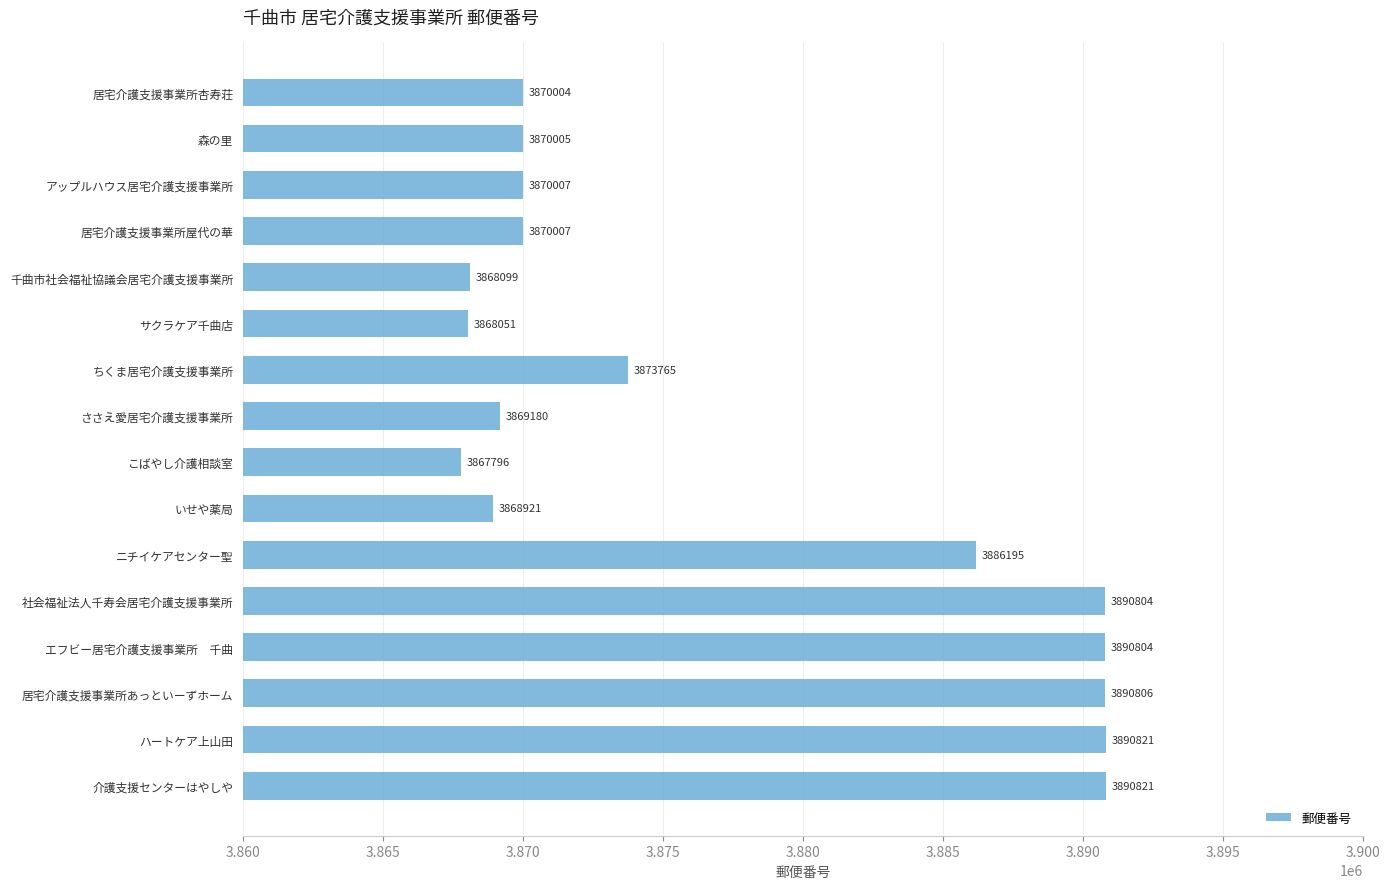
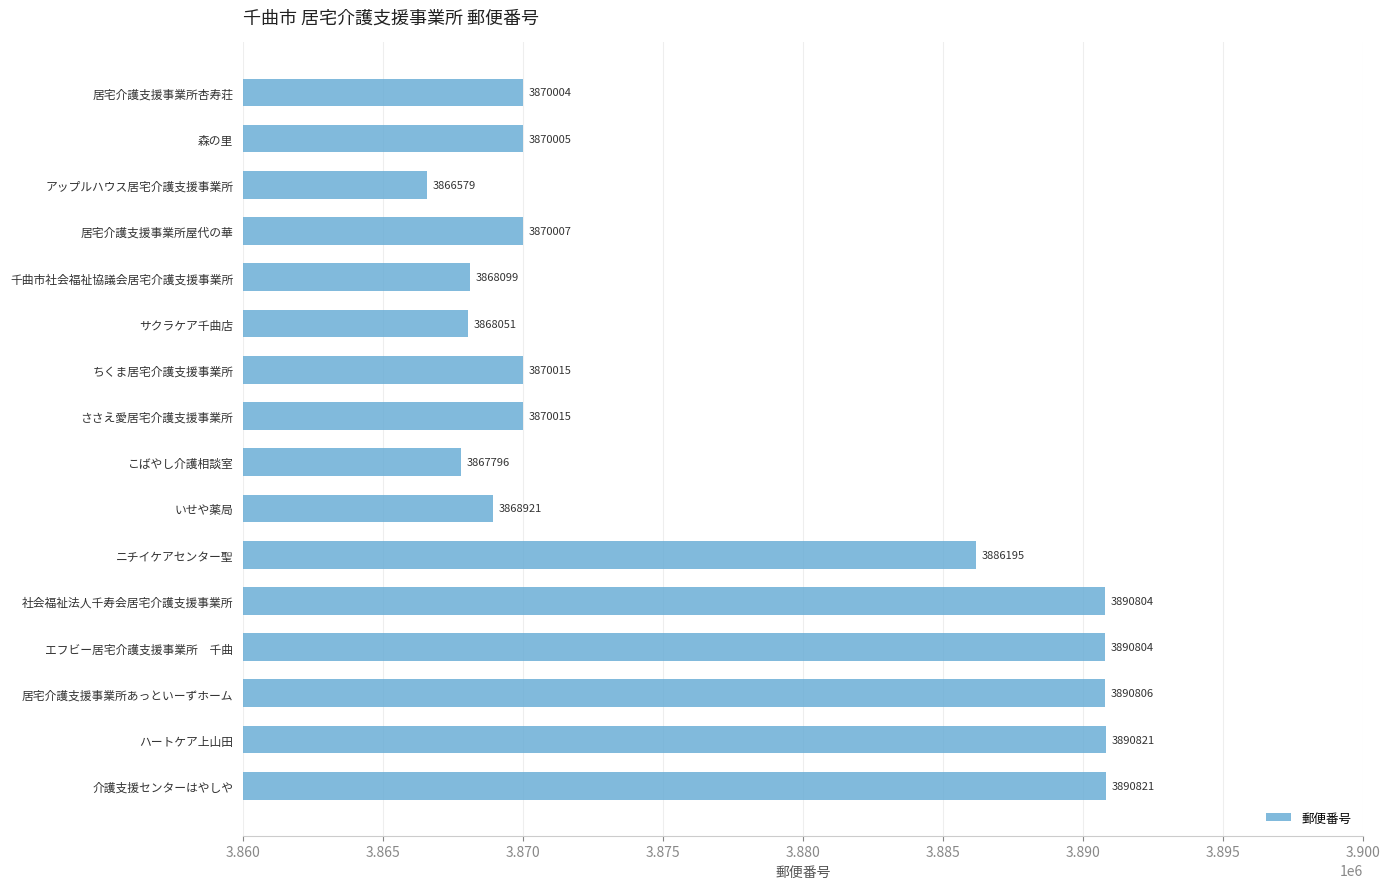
アップルハウス居宅介護支援事業所: 3870007 -> 3866579
ちくま居宅介護支援事業所: 3873765 -> 3870015
ささえ愛居宅介護支援事業所: 3869180 -> 3870015
